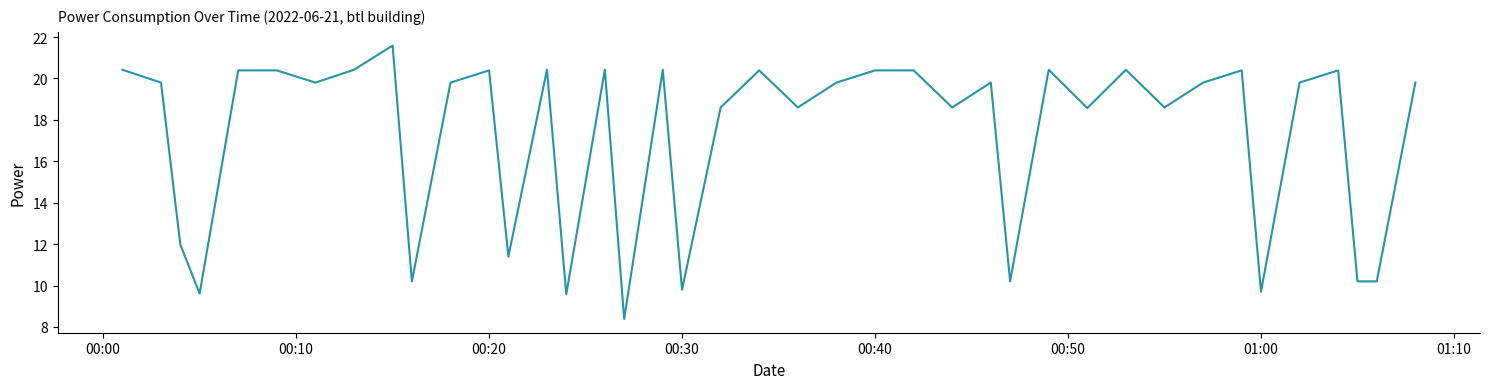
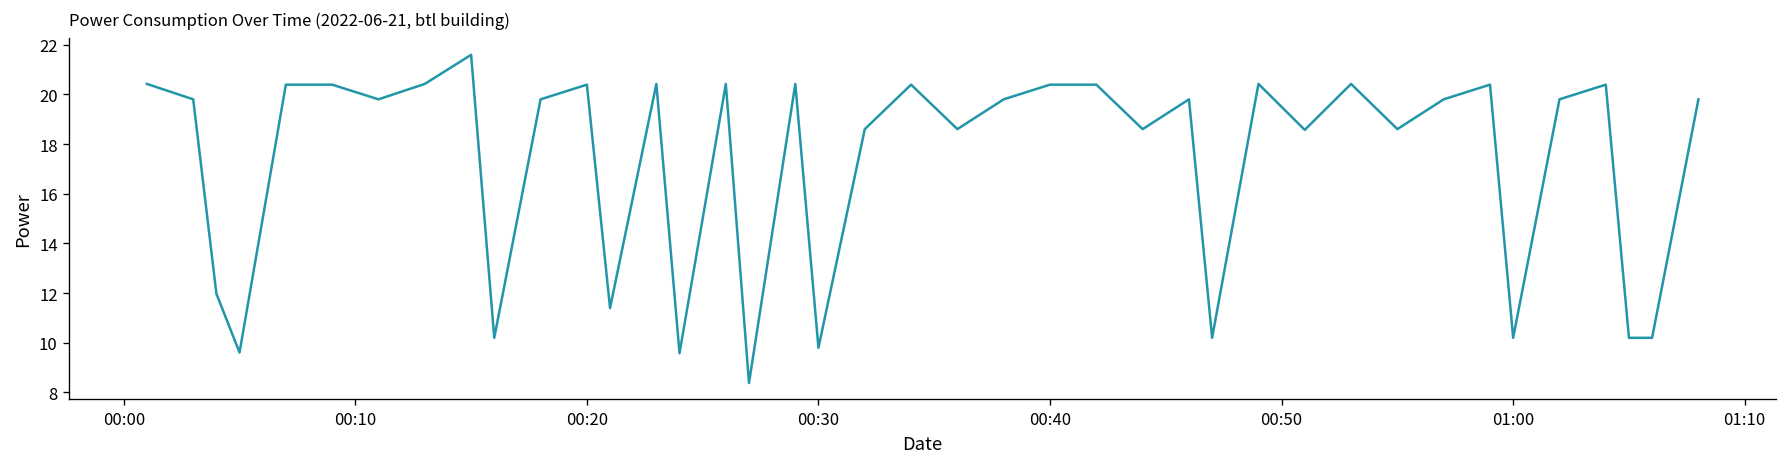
01:00: 9.7 -> 10.2
